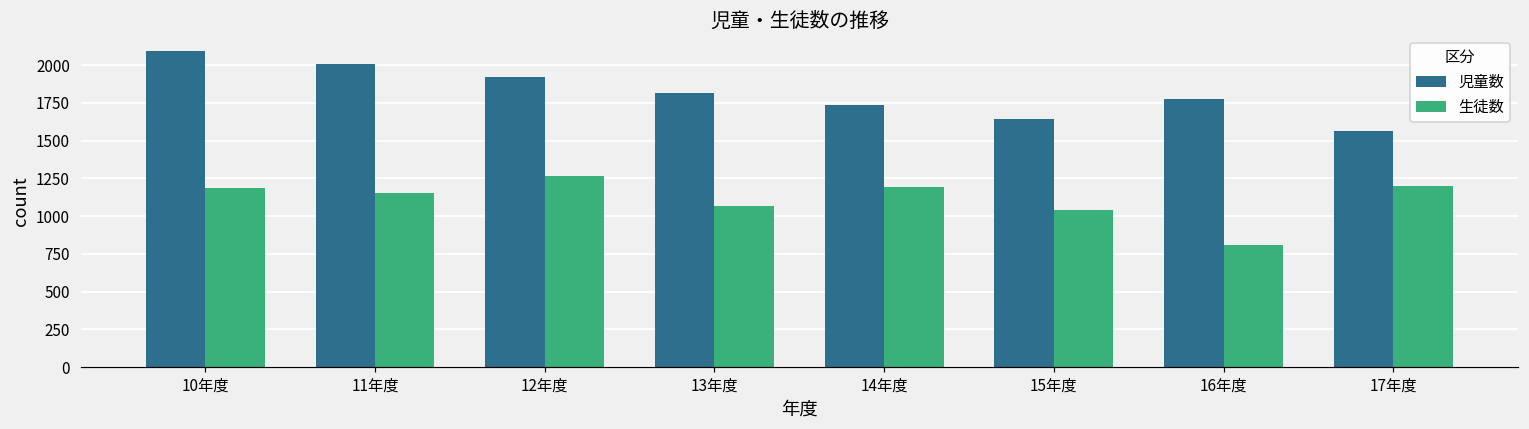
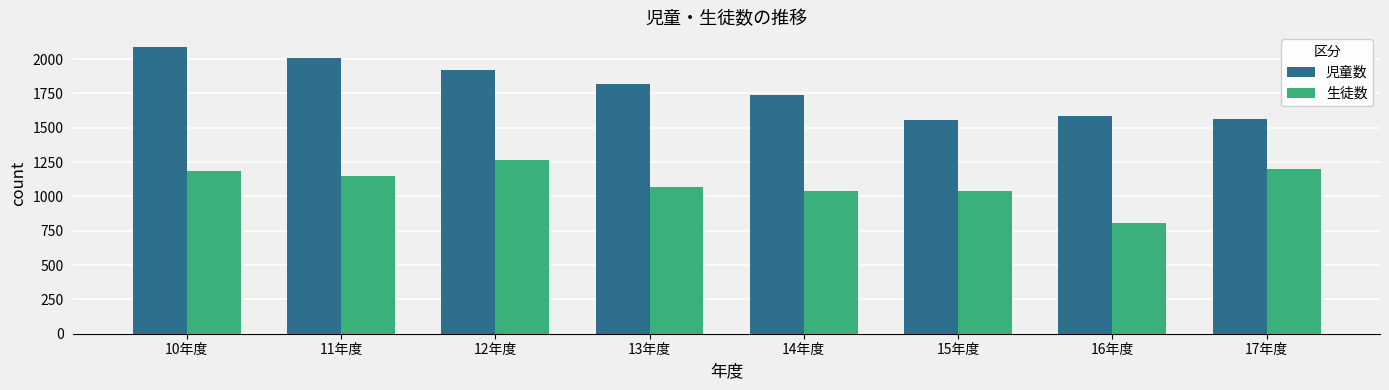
生徒数, 14年度: 1190 -> 1040
児童数, 15年度: 1640 -> 1560
児童数, 16年度: 1780 -> 1590
